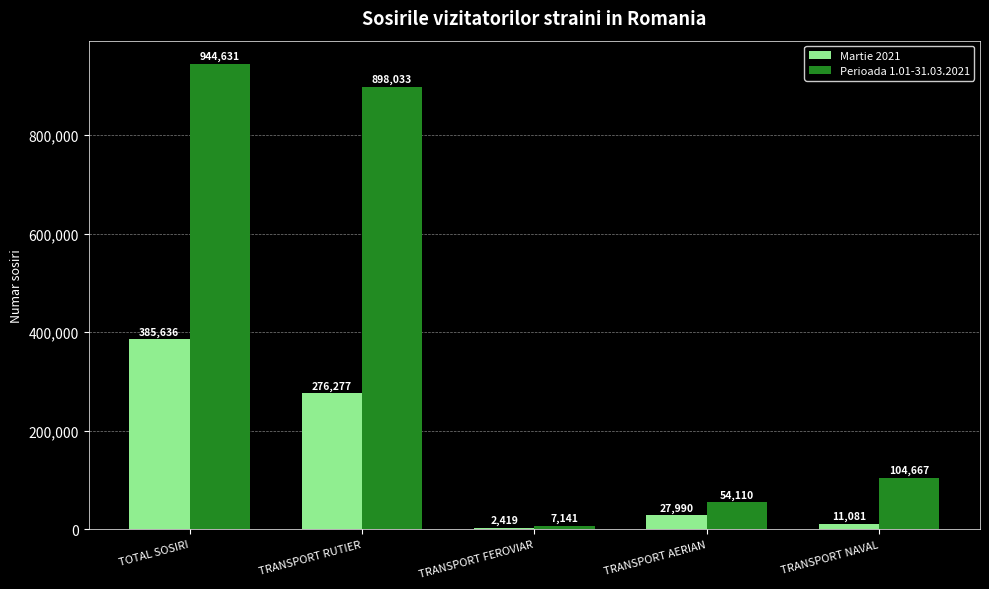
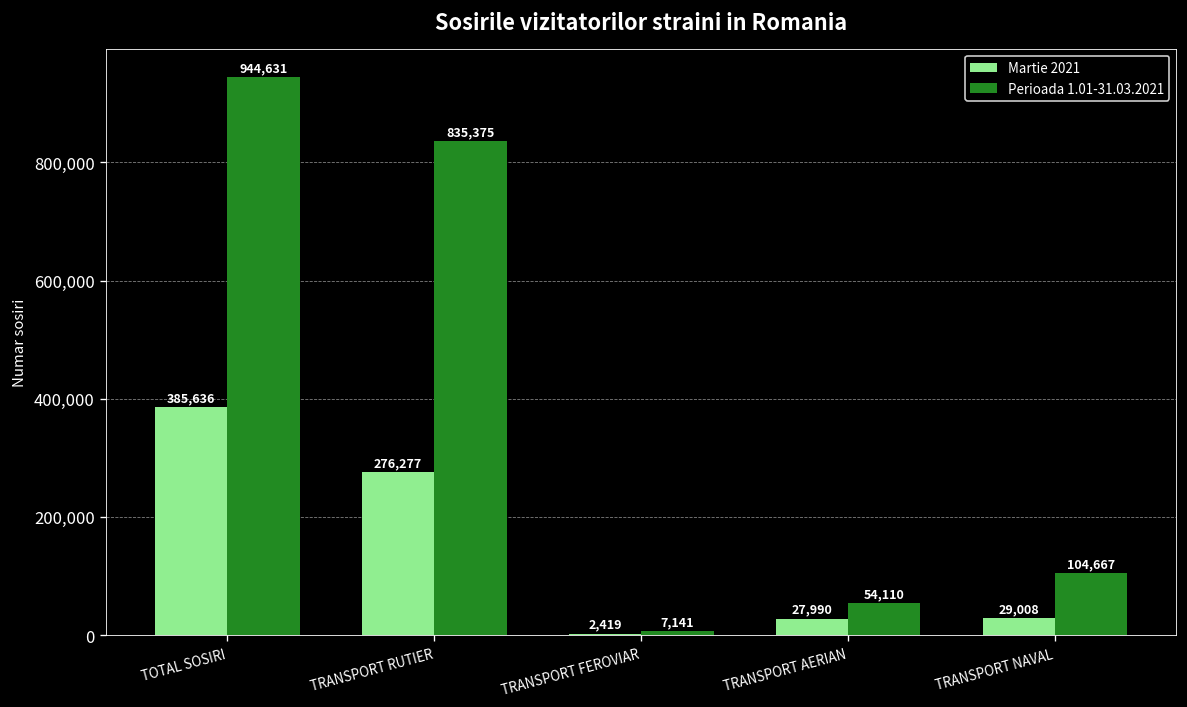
Perioada 1.01-31.03.2021, TRANSPORT RUTIER: 898,033 -> 835,375
Martie 2021, TRANSPORT NAVAL: 11,081 -> 29,008
